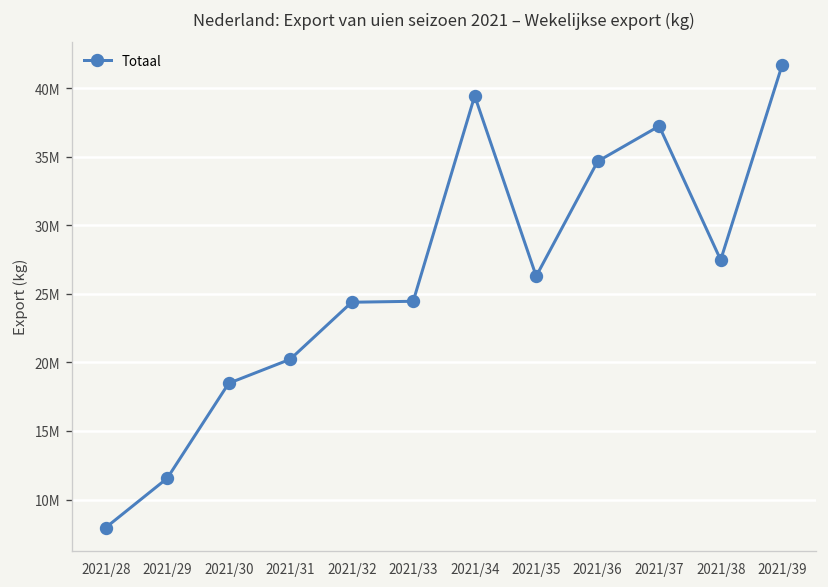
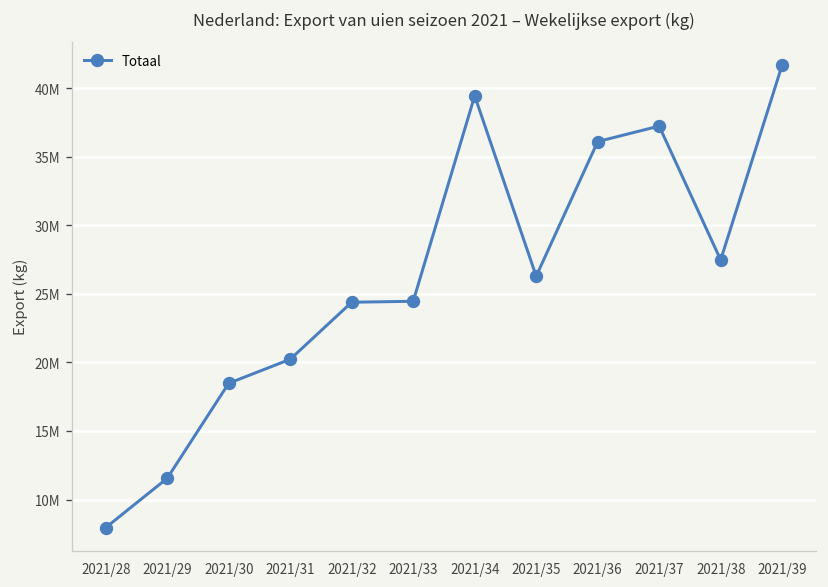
2021/36: 34700000 -> 36100000
